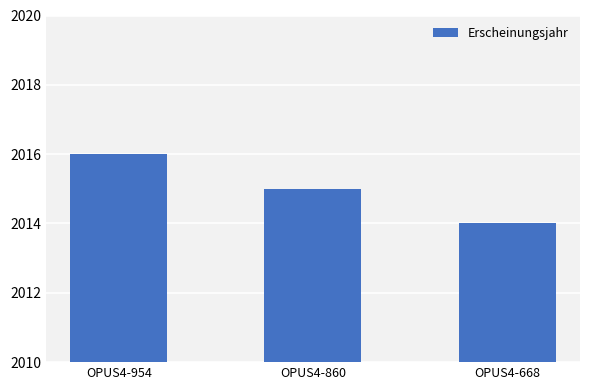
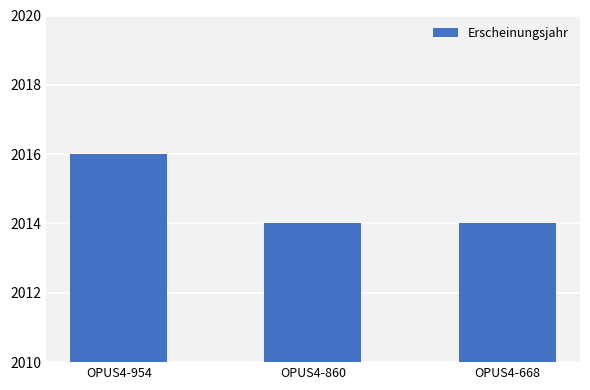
OPUS4-860: 2015 -> 2014
